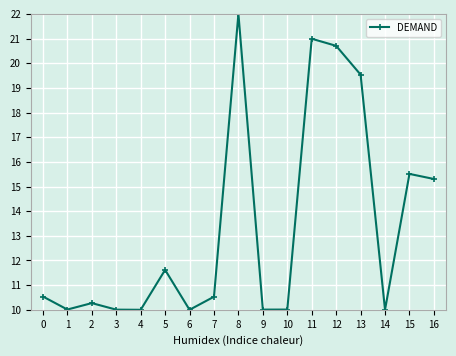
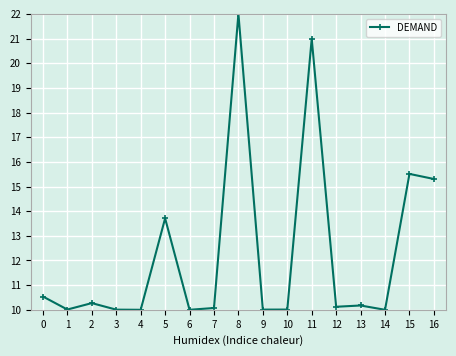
5: 11.6 -> 13.7
7: 10.5 -> 10.1
12: 20.7 -> 10.1
13: 19.5 -> 10.2
